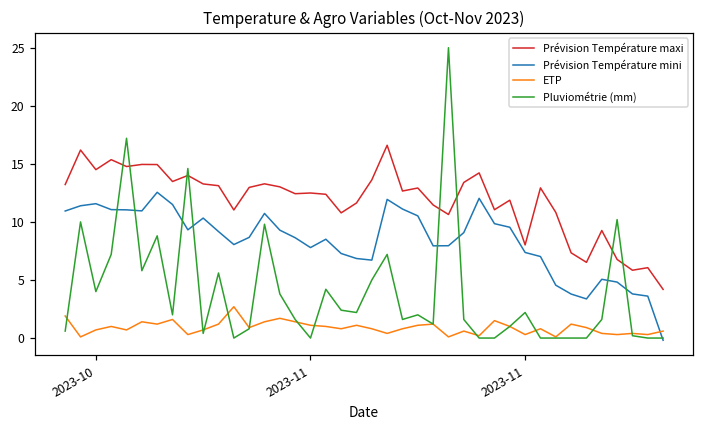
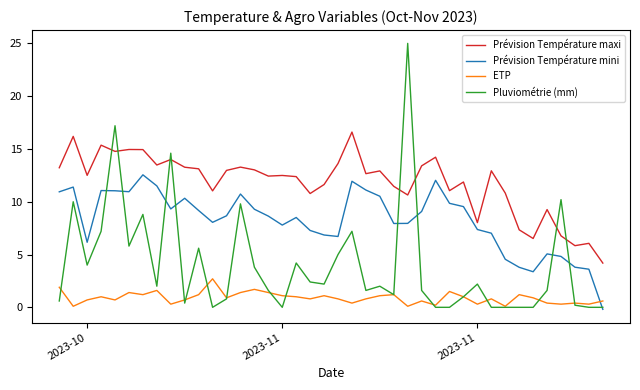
Prévision Température maxi, 2023-10: 14.5 -> 12.5
Prévision Température mini, 2023-10: 11.6 -> 6.2
